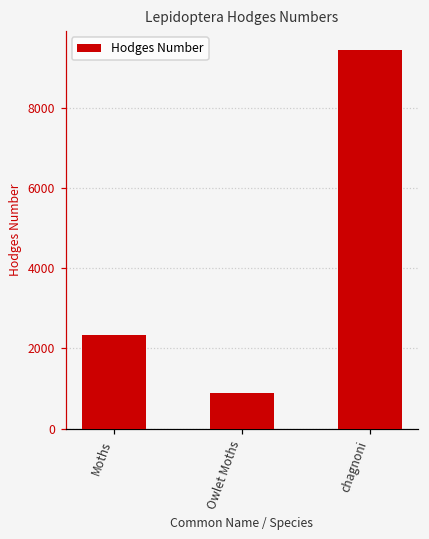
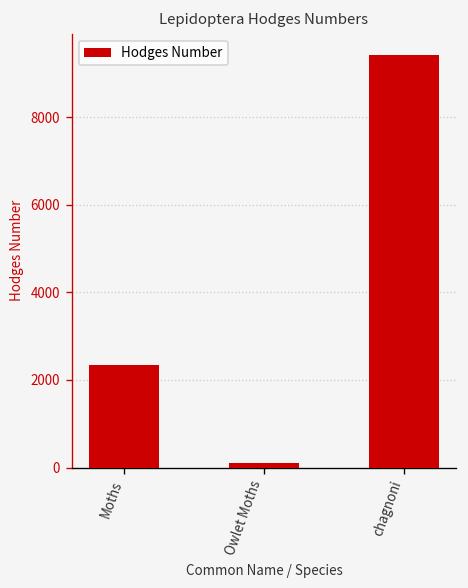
Owlet Moths: 900 -> 100
